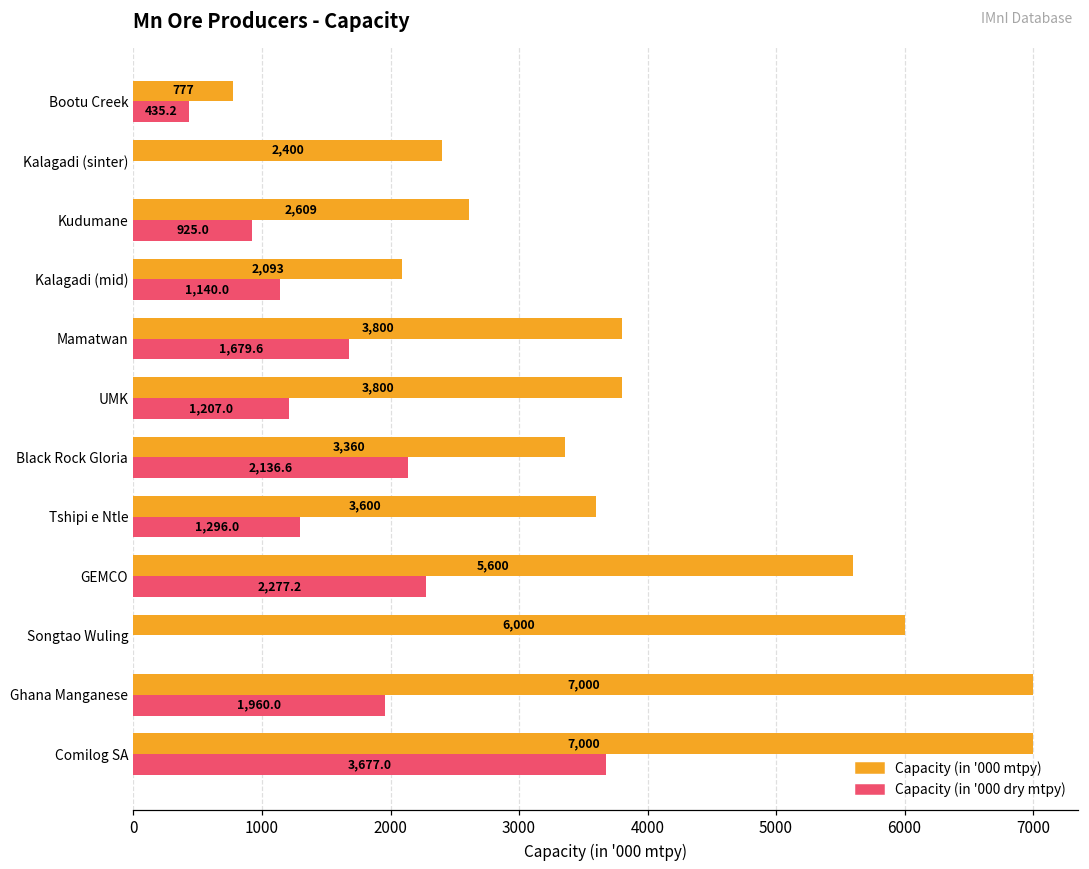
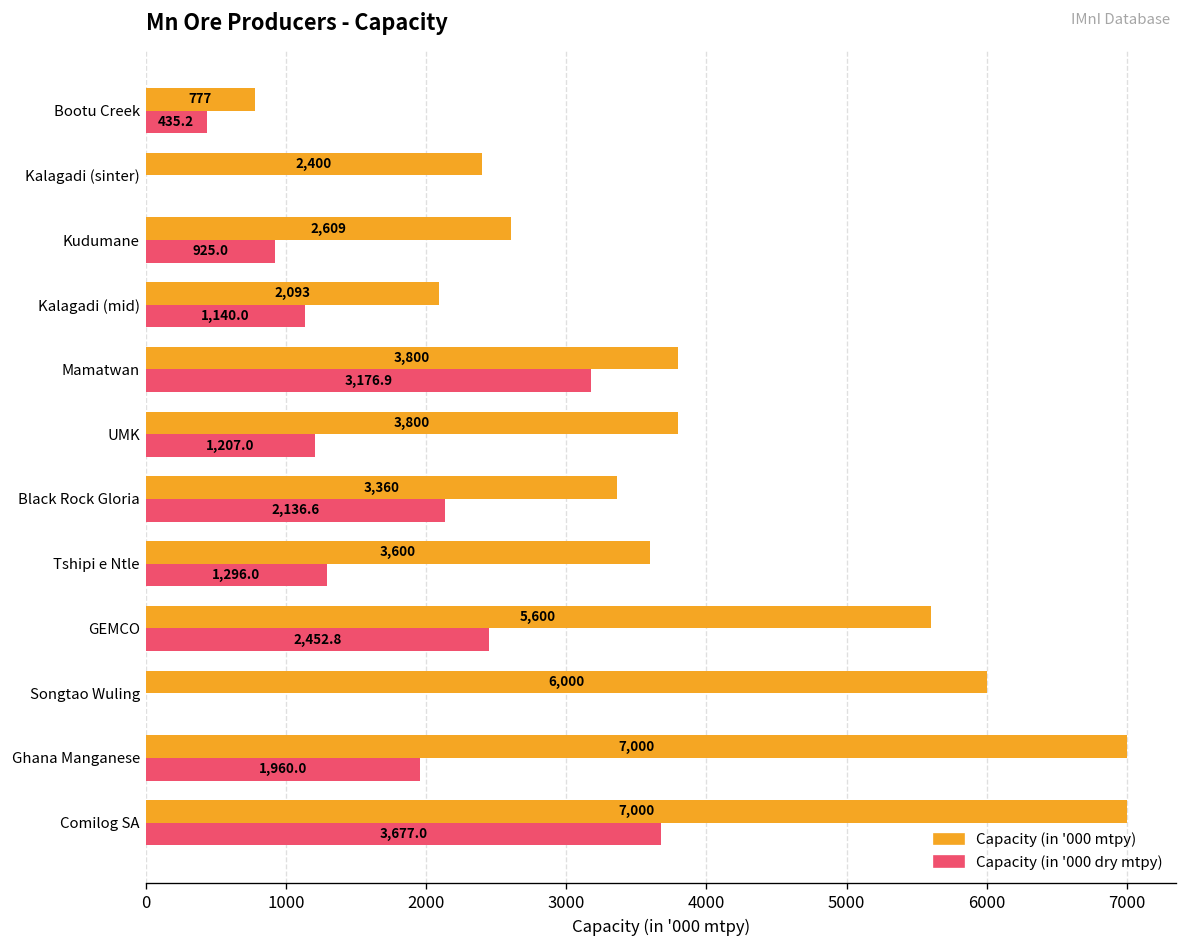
Capacity (in '000 dry mtpy), Mamatwan: 1,679.6 -> 3,176.9
Capacity (in '000 dry mtpy), GEMCO: 2,277.2 -> 2,452.8
